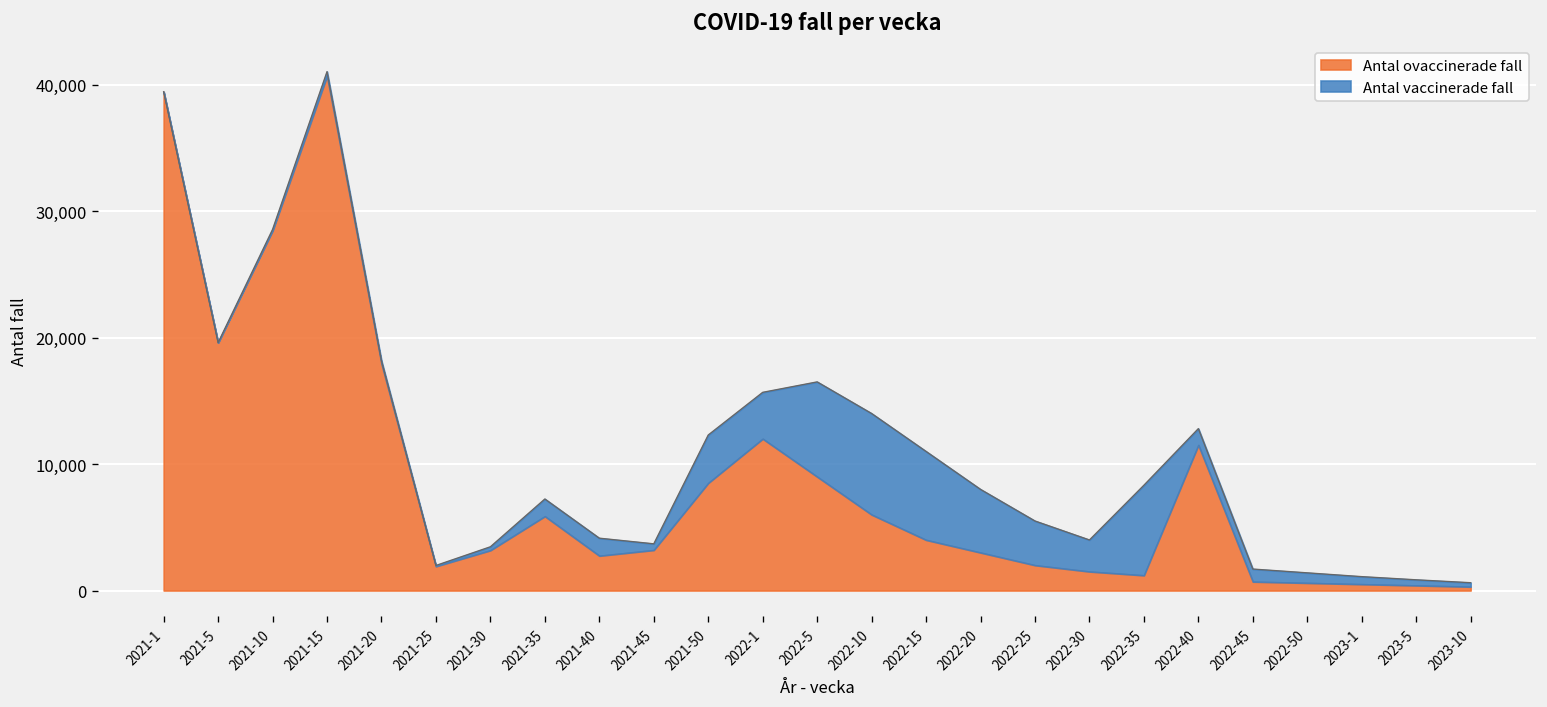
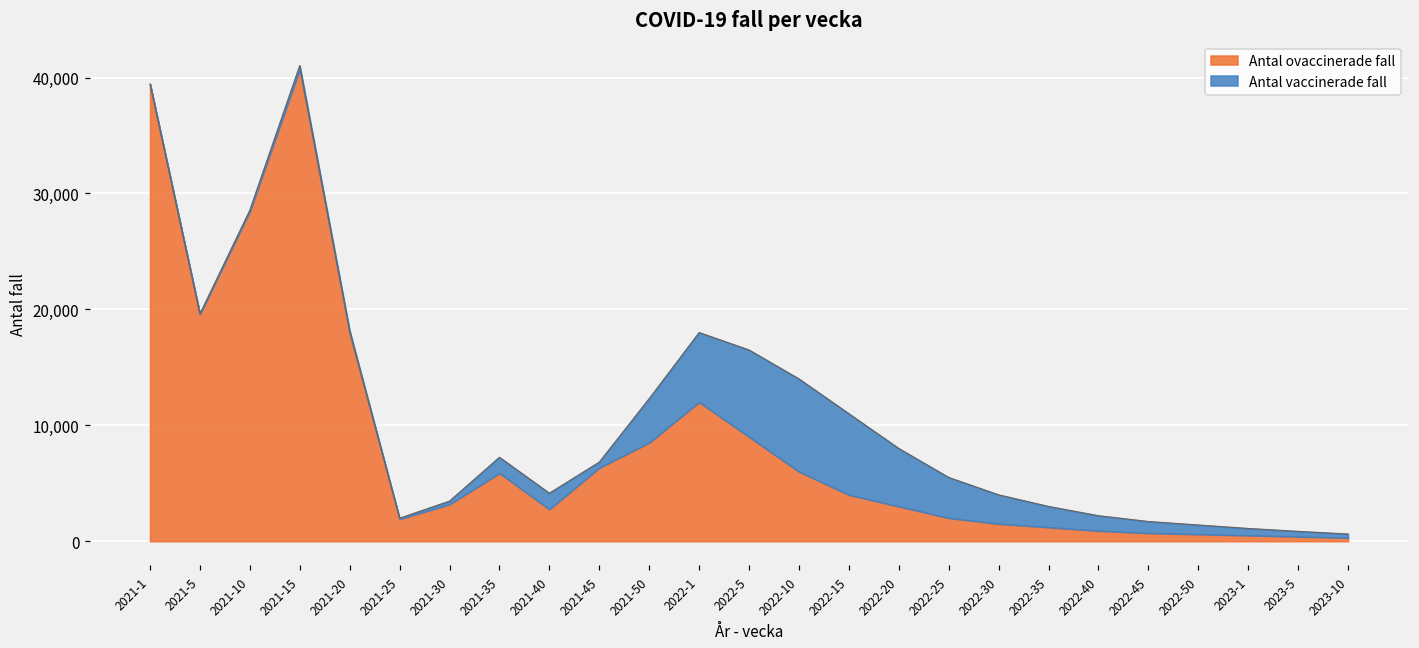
Antal ovaccinerade fall, 2021-45: 3,200 -> 6,300
Antal vaccinerade fall, 2022-1: 3,700 -> 6,000
Antal vaccinerade fall, 2022-35: 7,100 -> 1,800
Antal ovaccinerade fall, 2022-40: 11,500 -> 900
